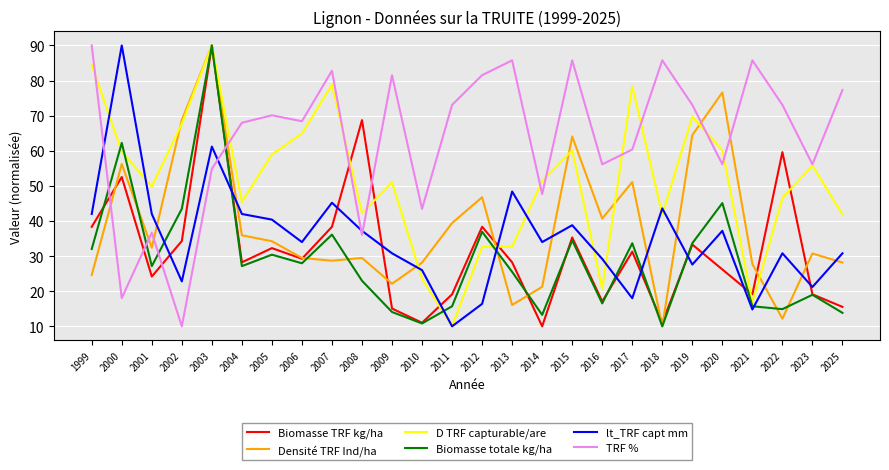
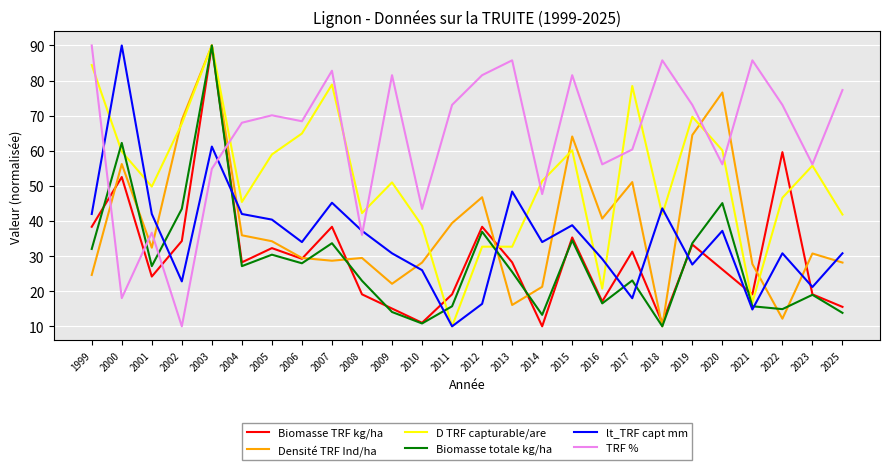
Biomasse totale kg/ha, 2007: 36 -> 34
Biomasse TRF kg/ha, 2008: 69 -> 19
D TRF capturable/are, 2010: 24 -> 39
TRF %, 2015: 86 -> 82
Biomasse totale kg/ha, 2017: 34 -> 23
